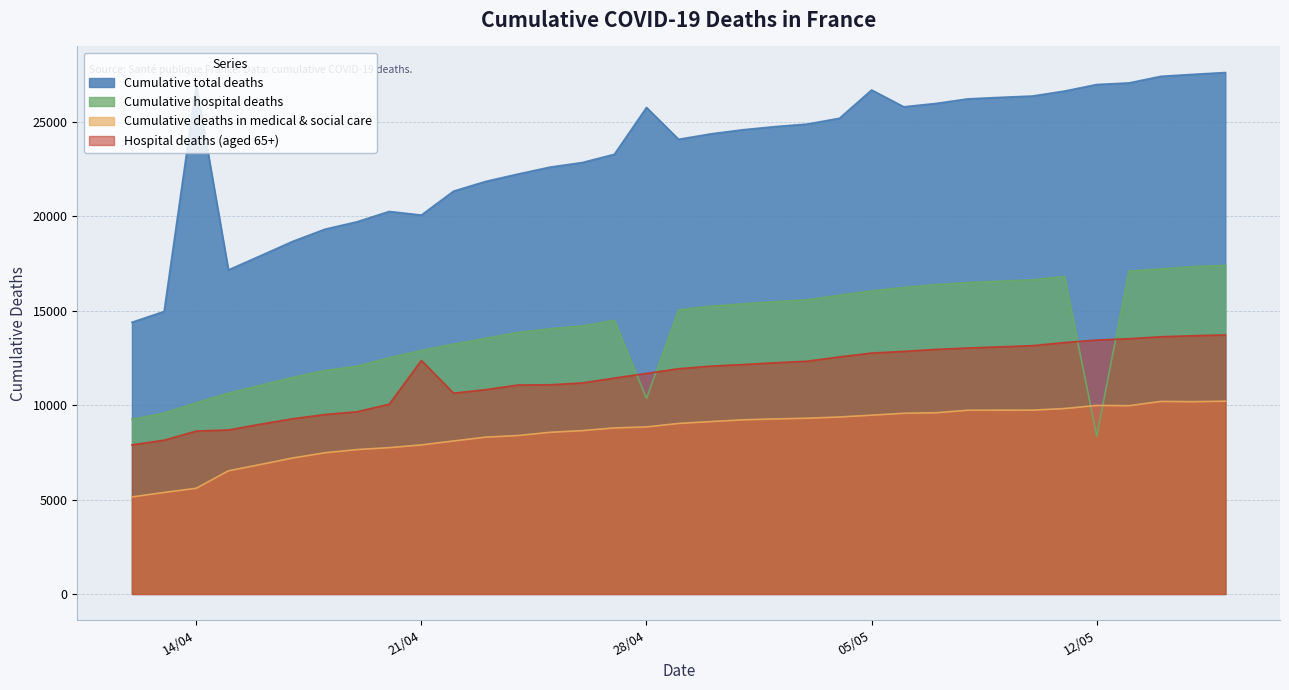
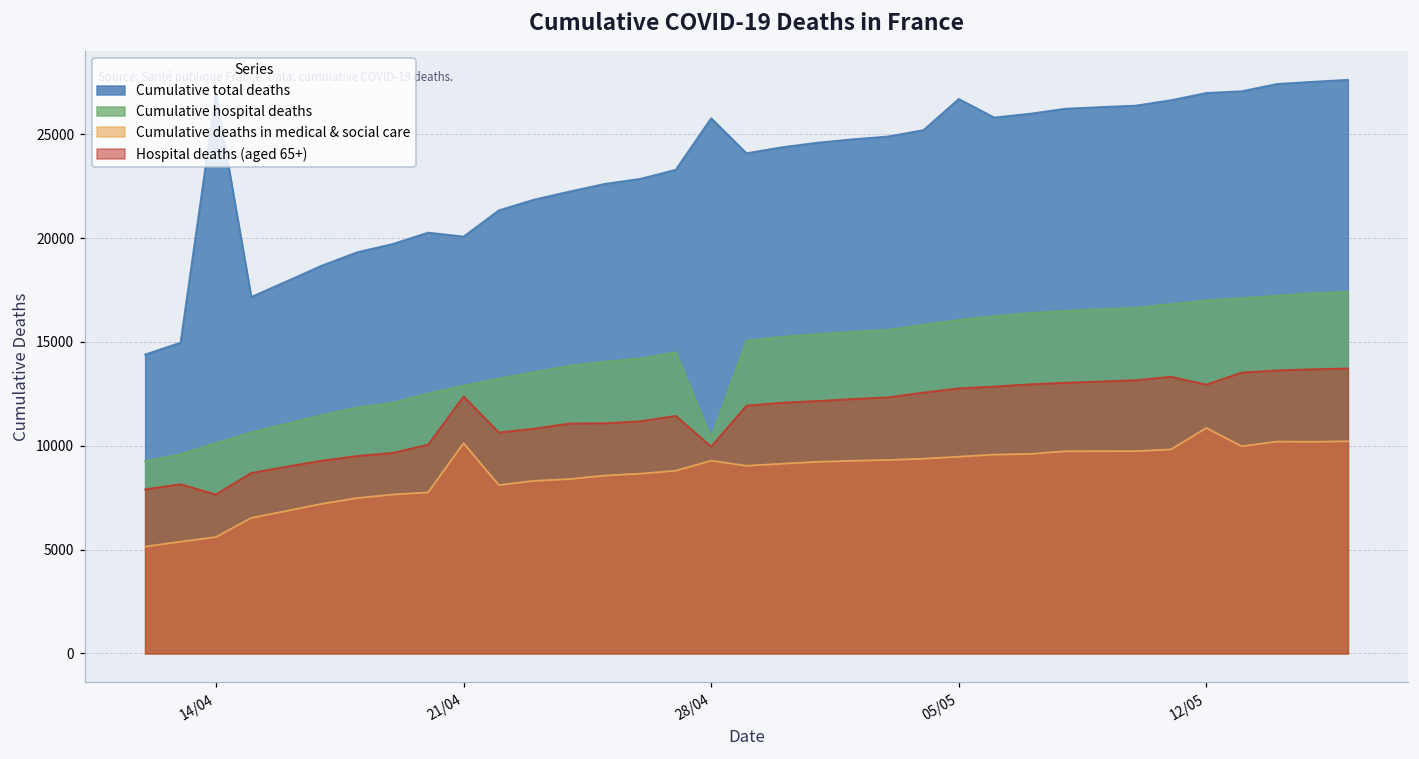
Hospital deaths (aged 65+), 14/04: 8600 -> 7700
Cumulative deaths in medical & social care, 21/04: 7900 -> 10100
Cumulative deaths in medical & social care, 28/04: 8900 -> 9300
Hospital deaths (aged 65+), 28/04: 11700 -> 10000
Cumulative hospital deaths, 12/05: 8400 -> 17000
Cumulative deaths in medical & social care, 12/05: 10000 -> 10900
Hospital deaths (aged 65+), 12/05: 13500 -> 12900
